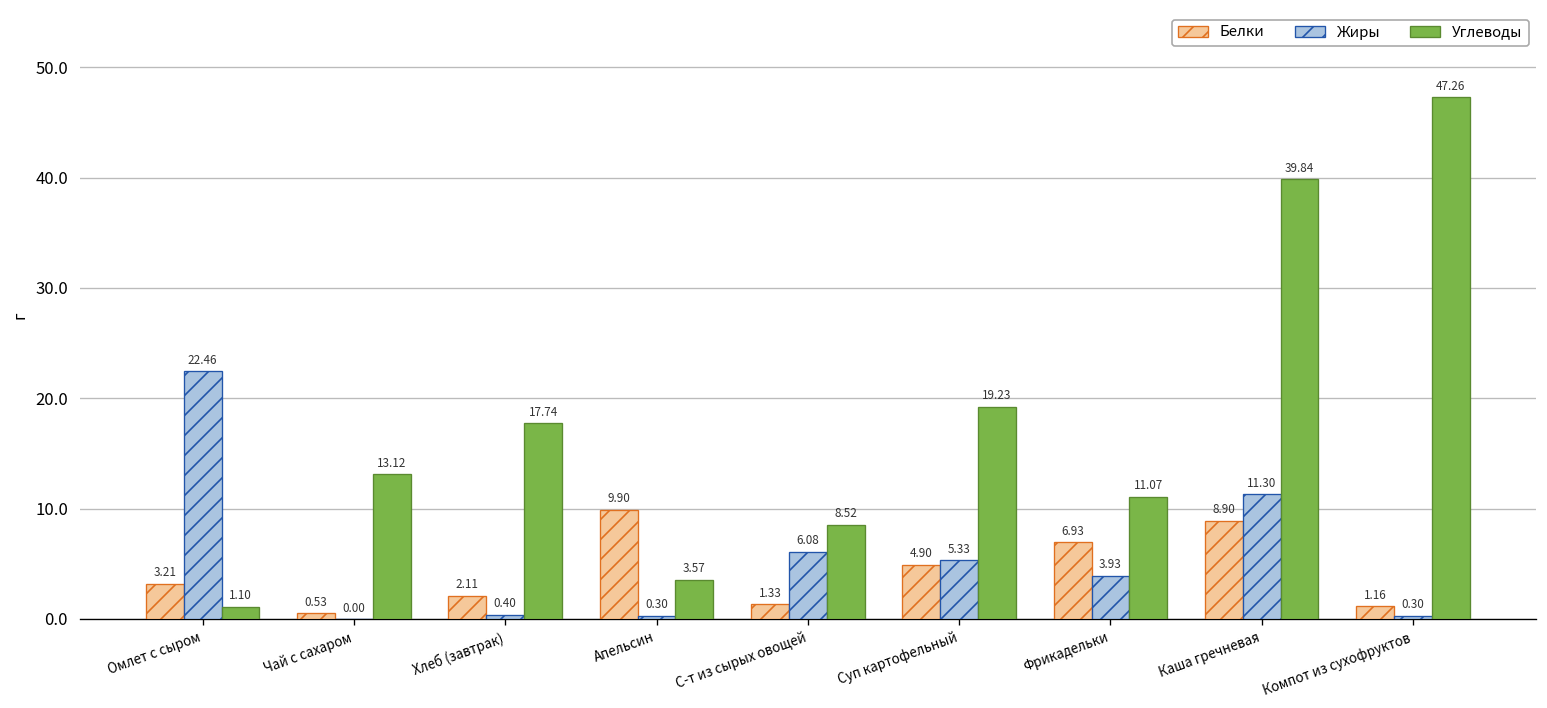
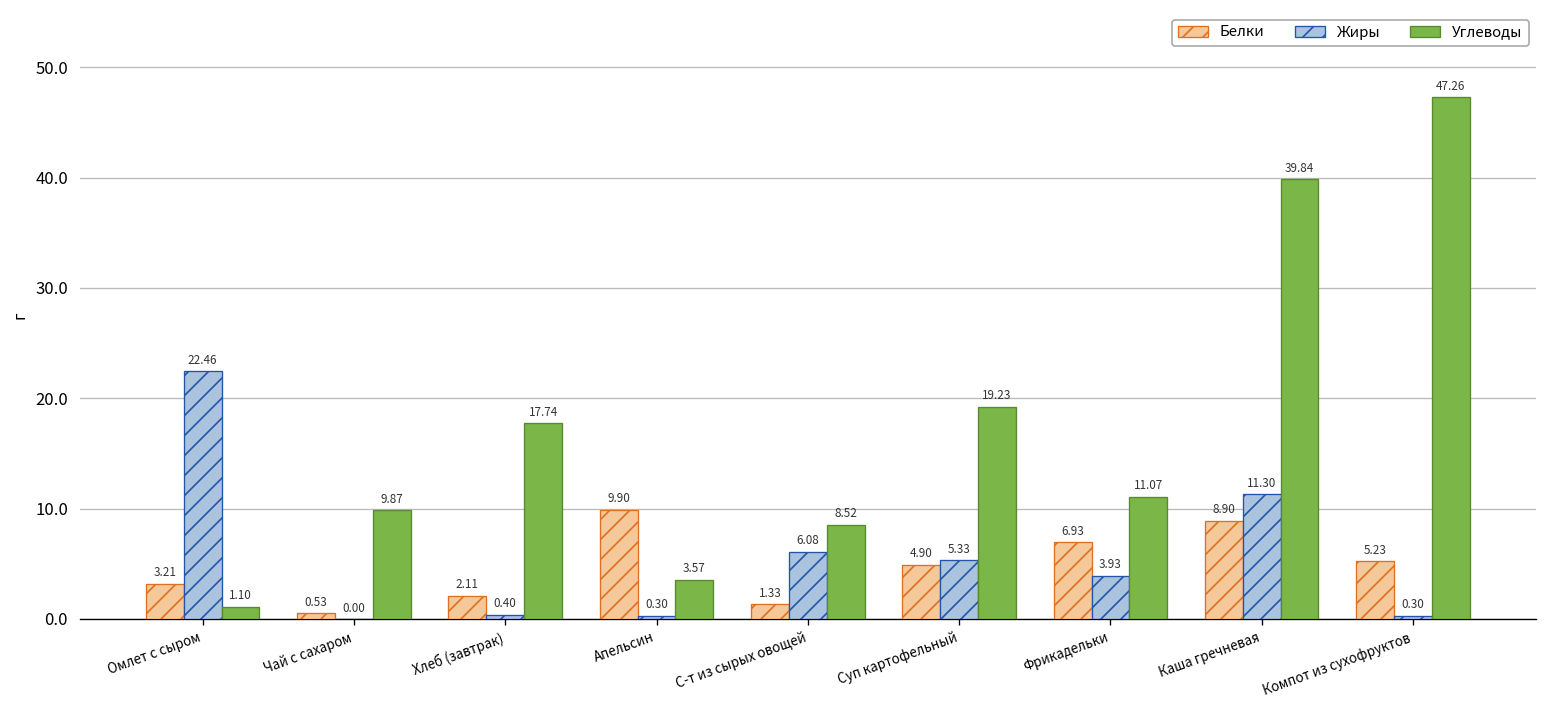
Углеводы, Чай с сахаром: 13.12 -> 9.87
Белки, Компот из сухофруктов: 1.16 -> 5.23
